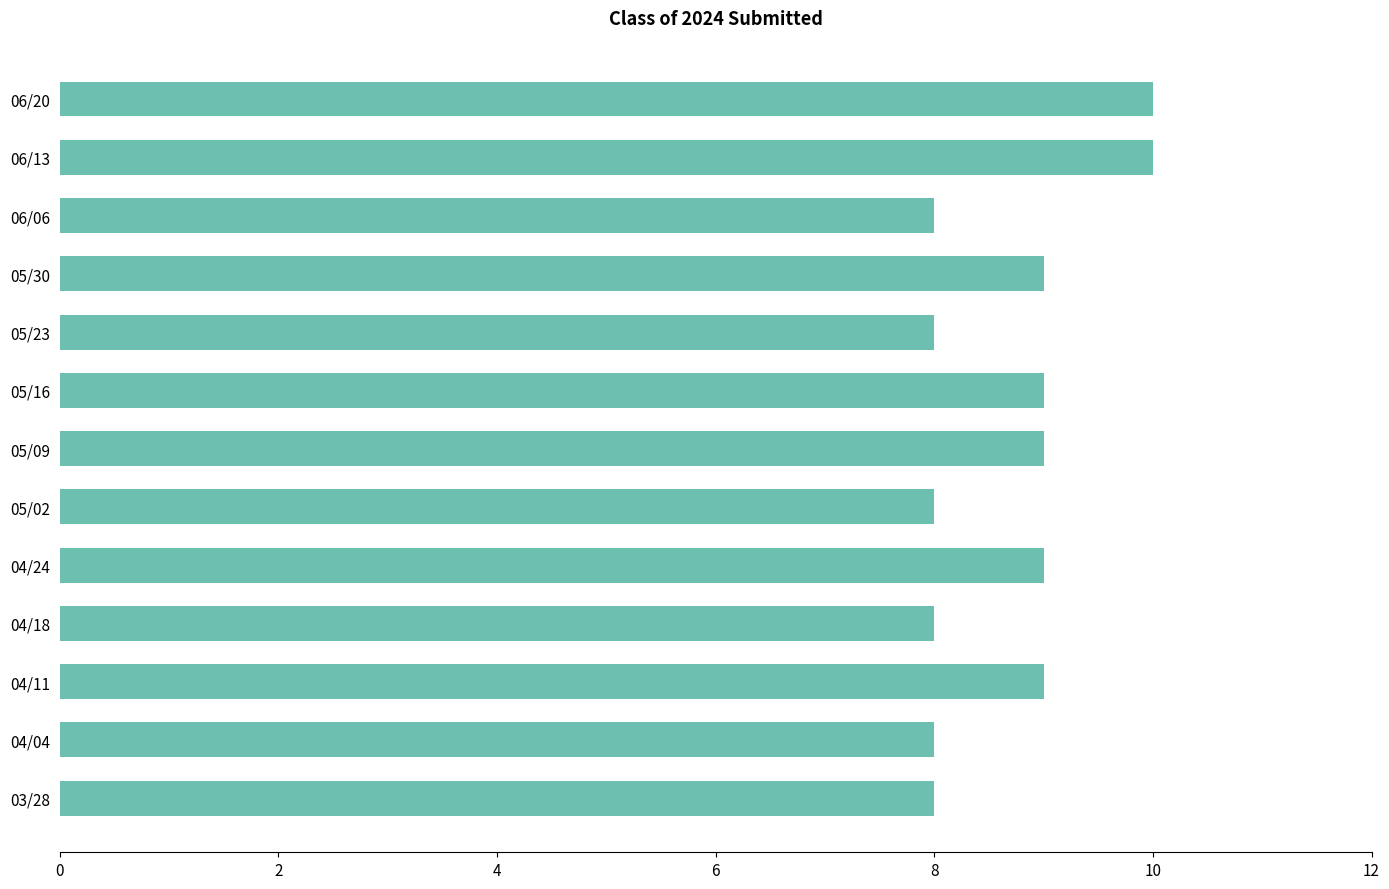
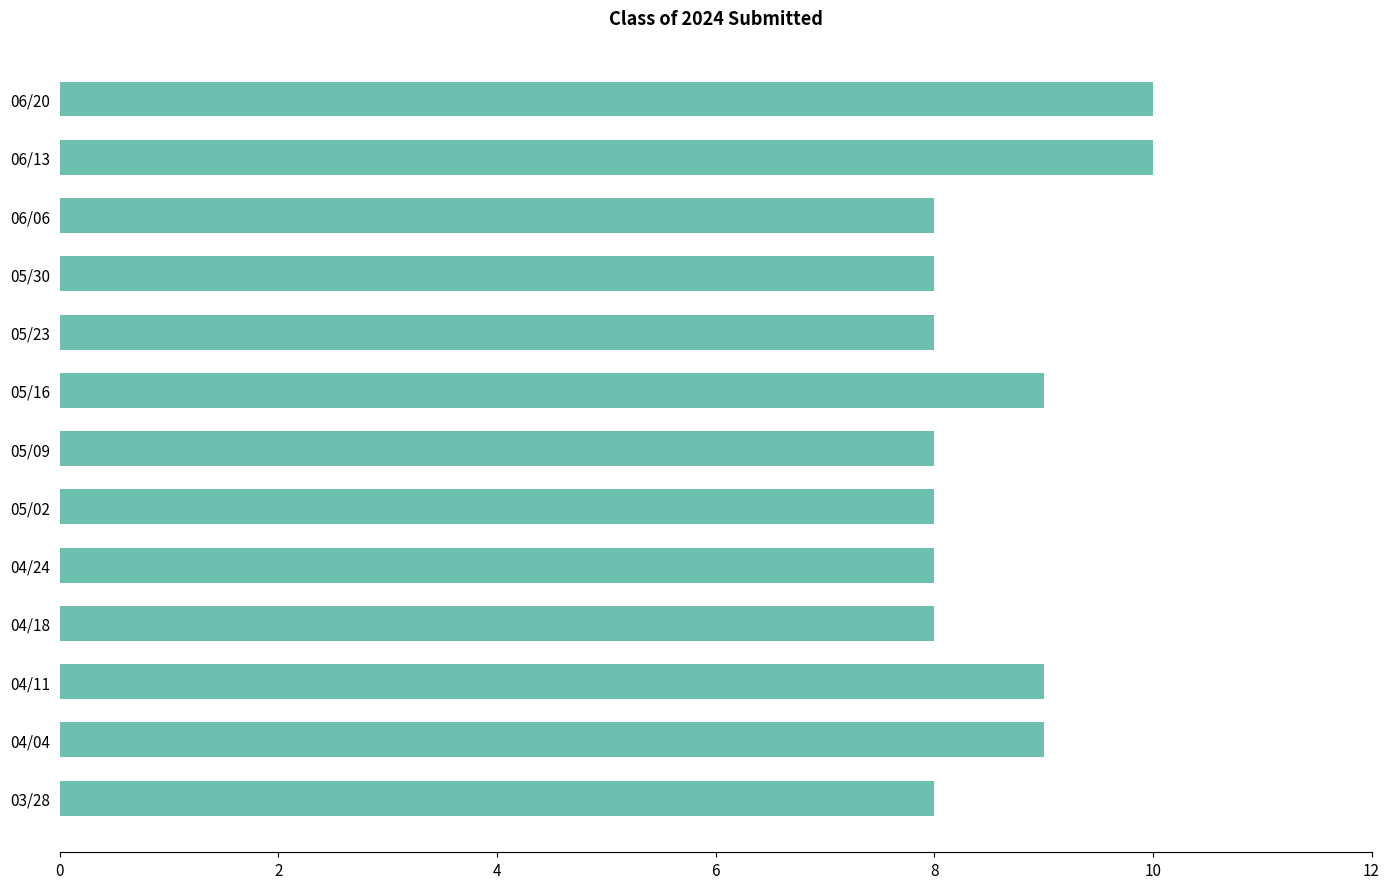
05/30: 9 -> 8
05/09: 9 -> 8
04/24: 9 -> 8
04/04: 8 -> 9
